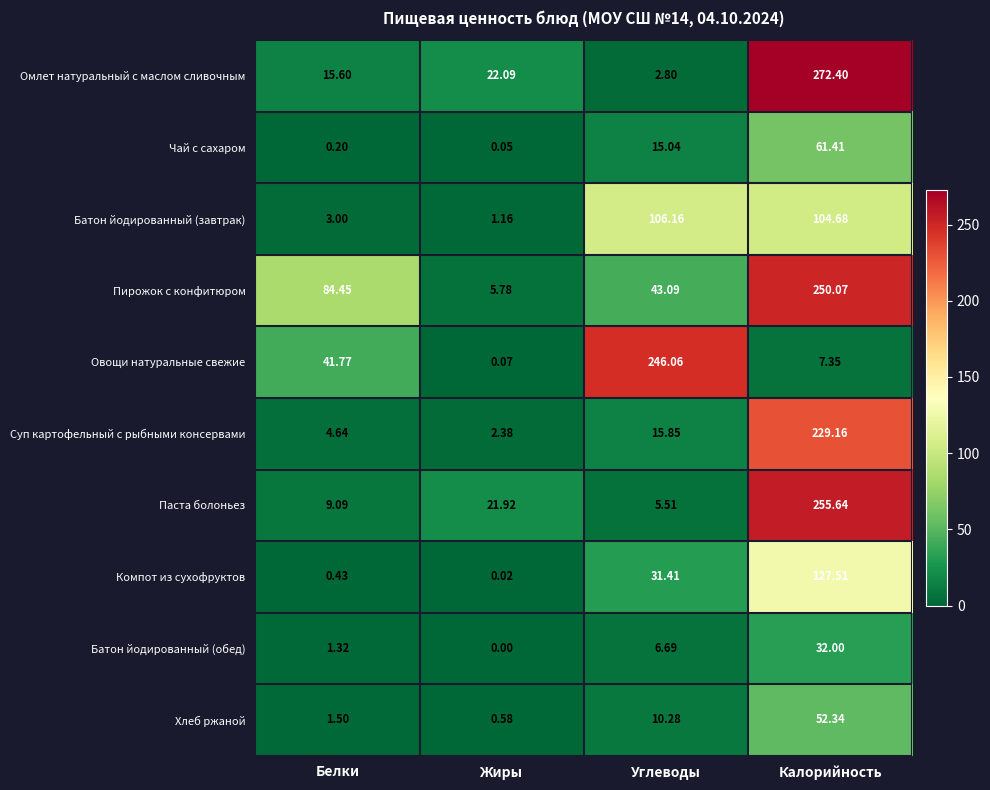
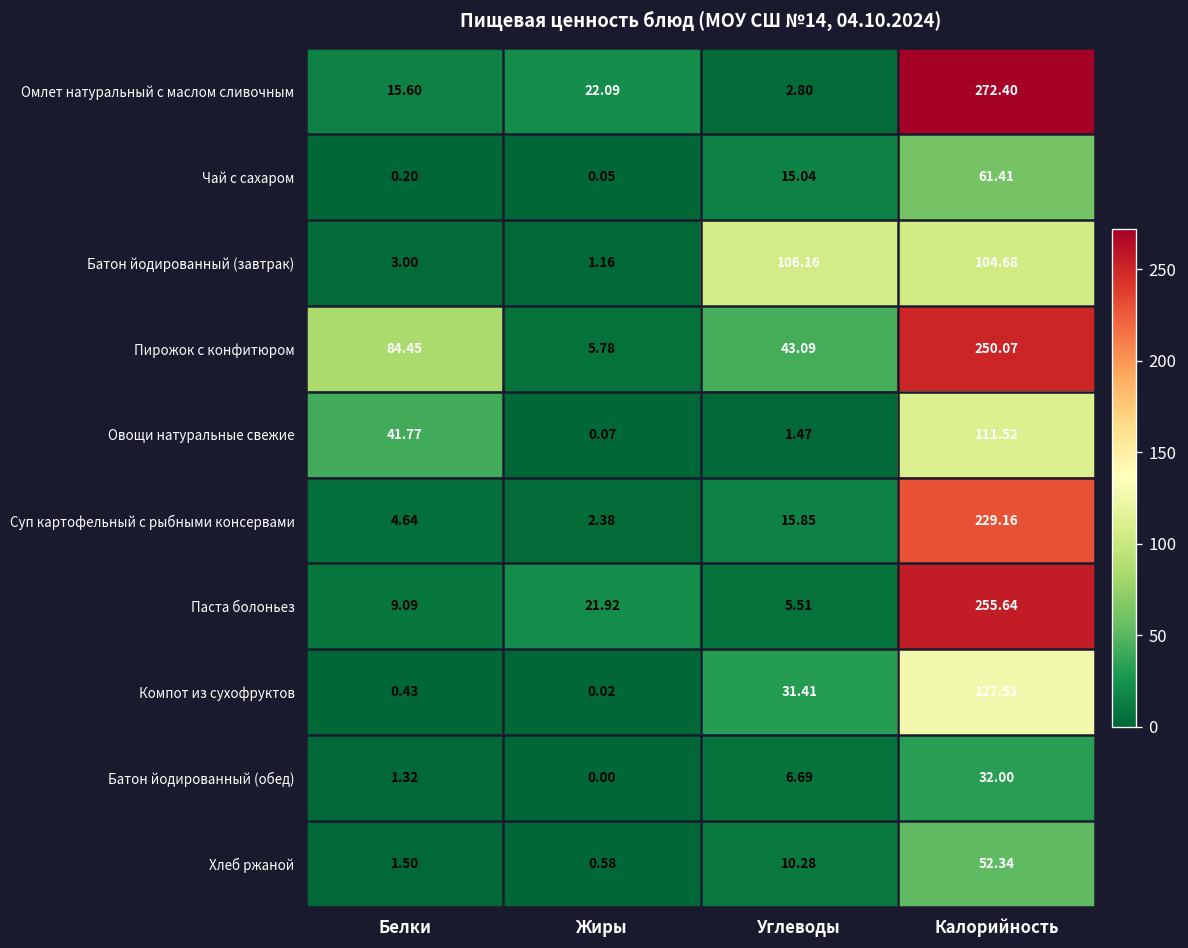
Овощи натуральные свежие, Углеводы: 246.06 -> 1.47
Овощи натуральные свежие, Калорийность: 7.35 -> 111.52
